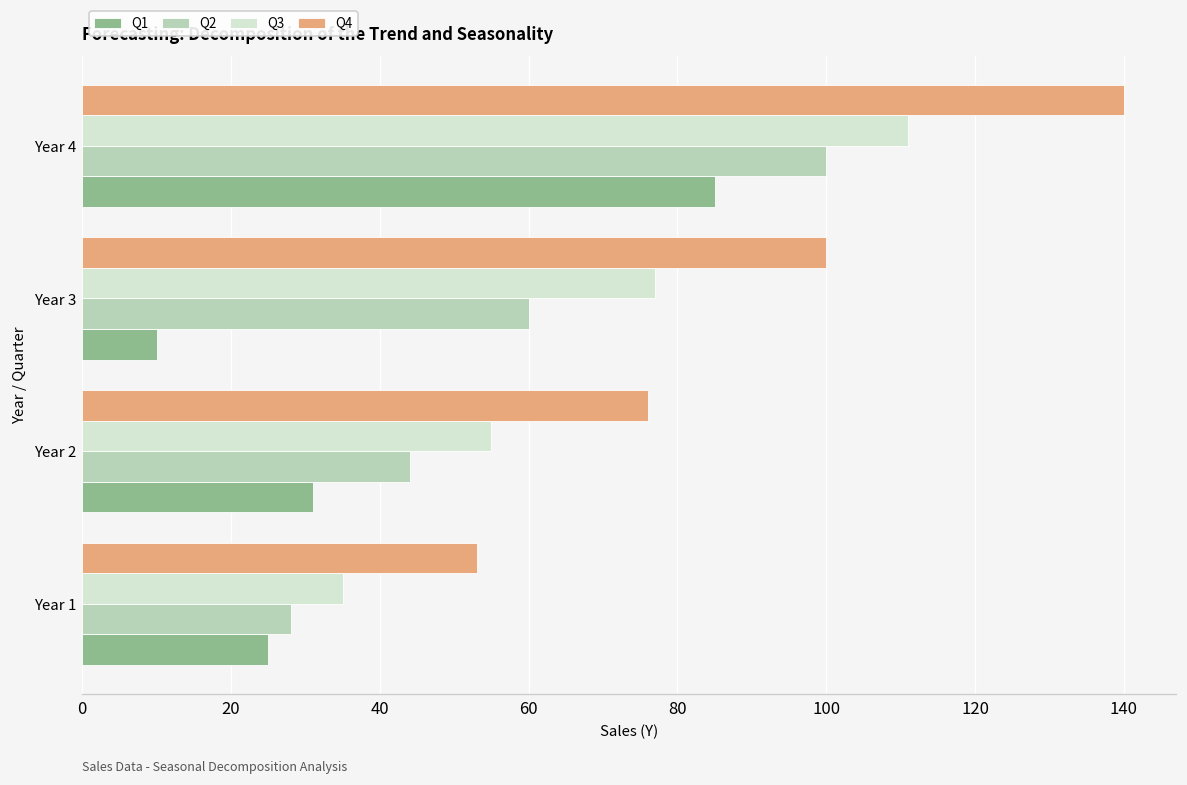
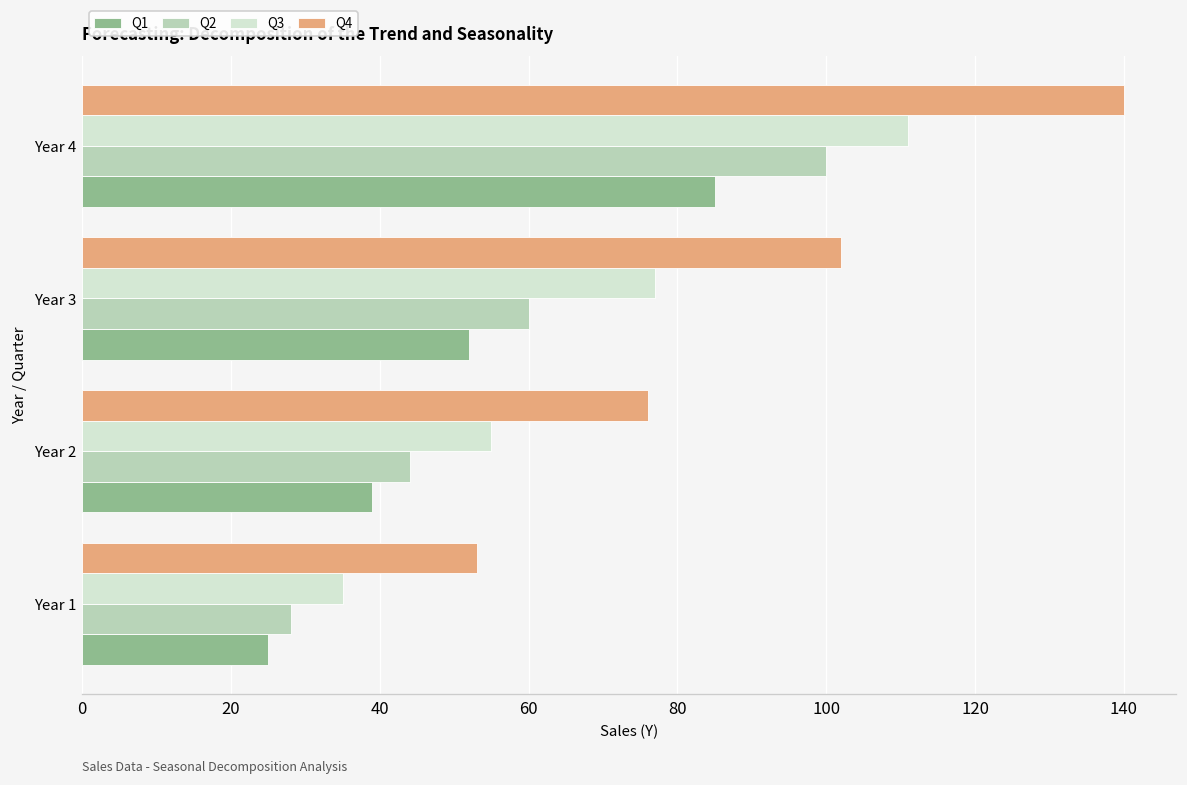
Q4, Year 3: 100 -> 102
Q1, Year 3: 10 -> 52
Q1, Year 2: 31 -> 39
